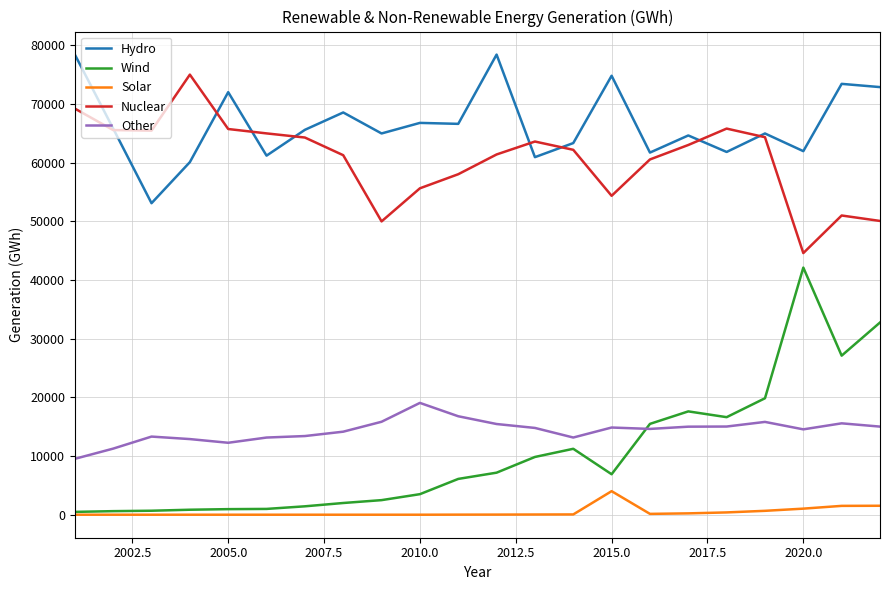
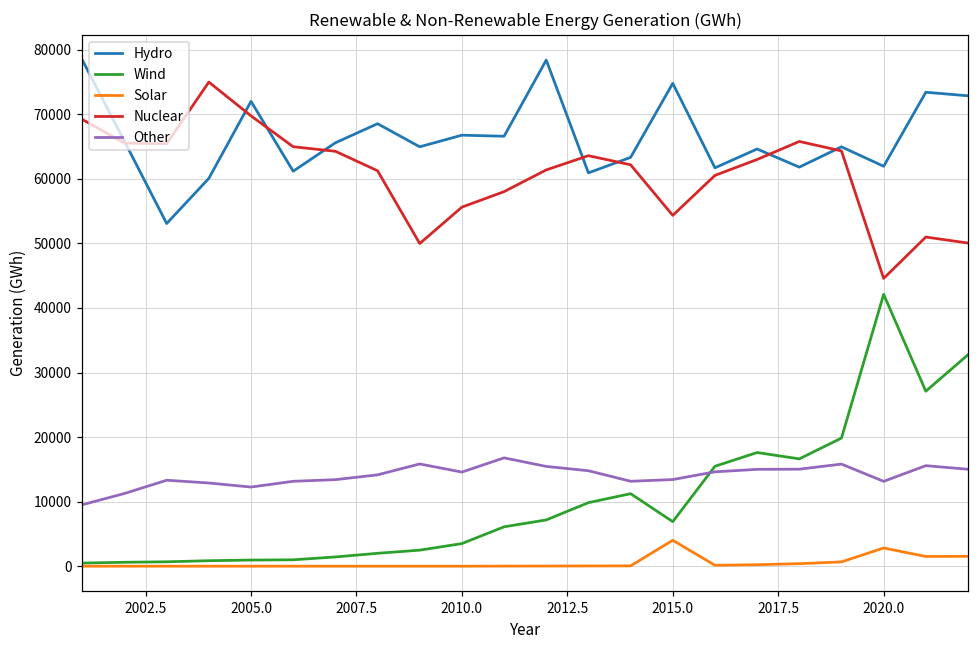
Nuclear, 2005.0: 66000 -> 70000
Other, 2010.0: 19000 -> 15000
Other, 2015.0: 15000 -> 13000
Solar, 2020.0: 1000 -> 3000
Other, 2020.0: 15000 -> 13000
